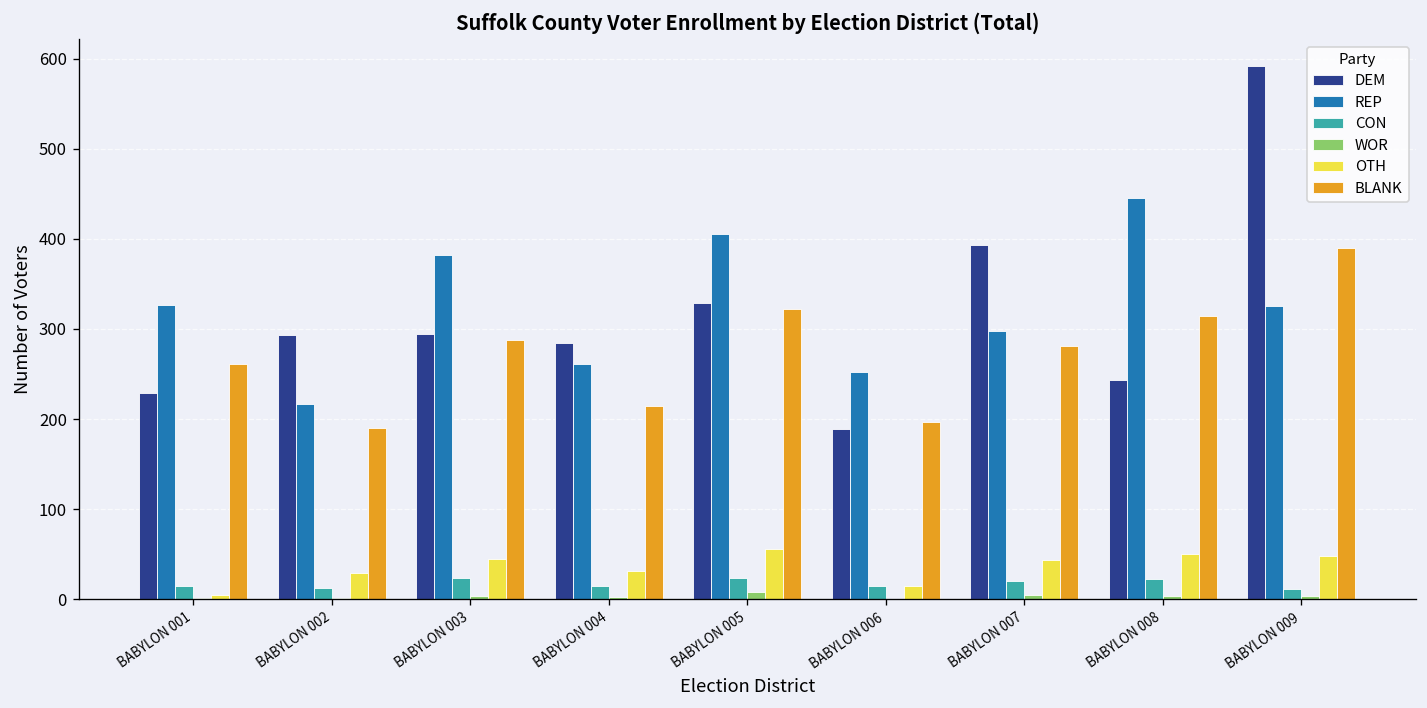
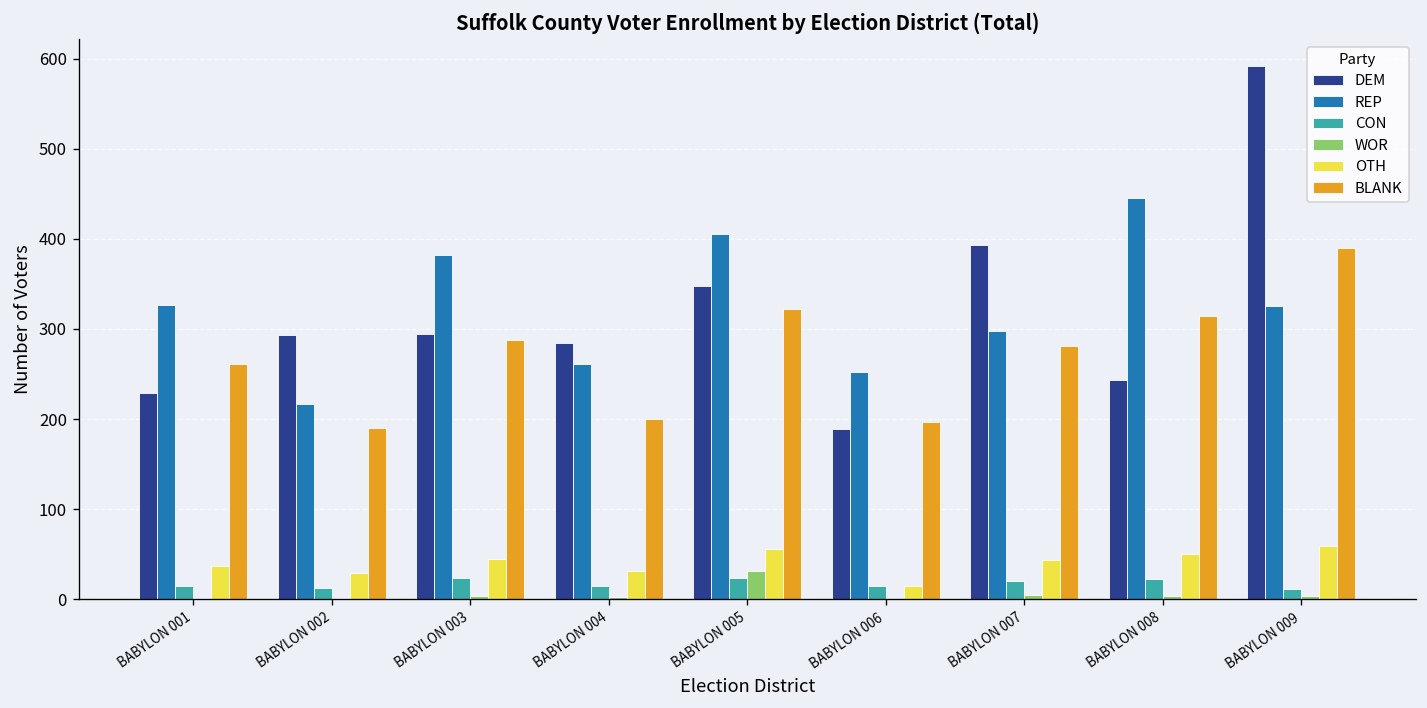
OTH, BABYLON 001: 10 -> 40
BLANK, BABYLON 004: 220 -> 200
DEM, BABYLON 005: 330 -> 350
WOR, BABYLON 005: 10 -> 30
OTH, BABYLON 009: 50 -> 60
